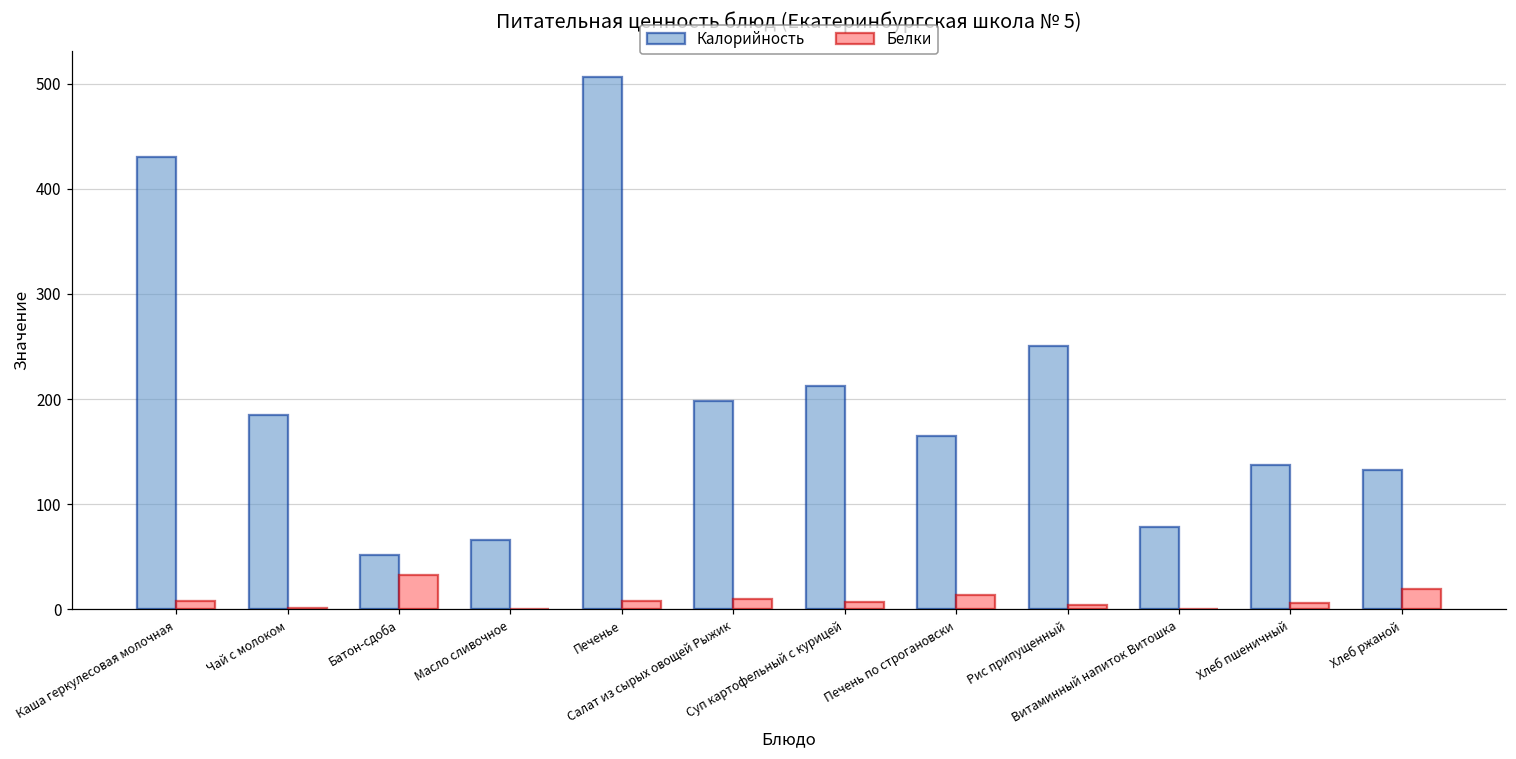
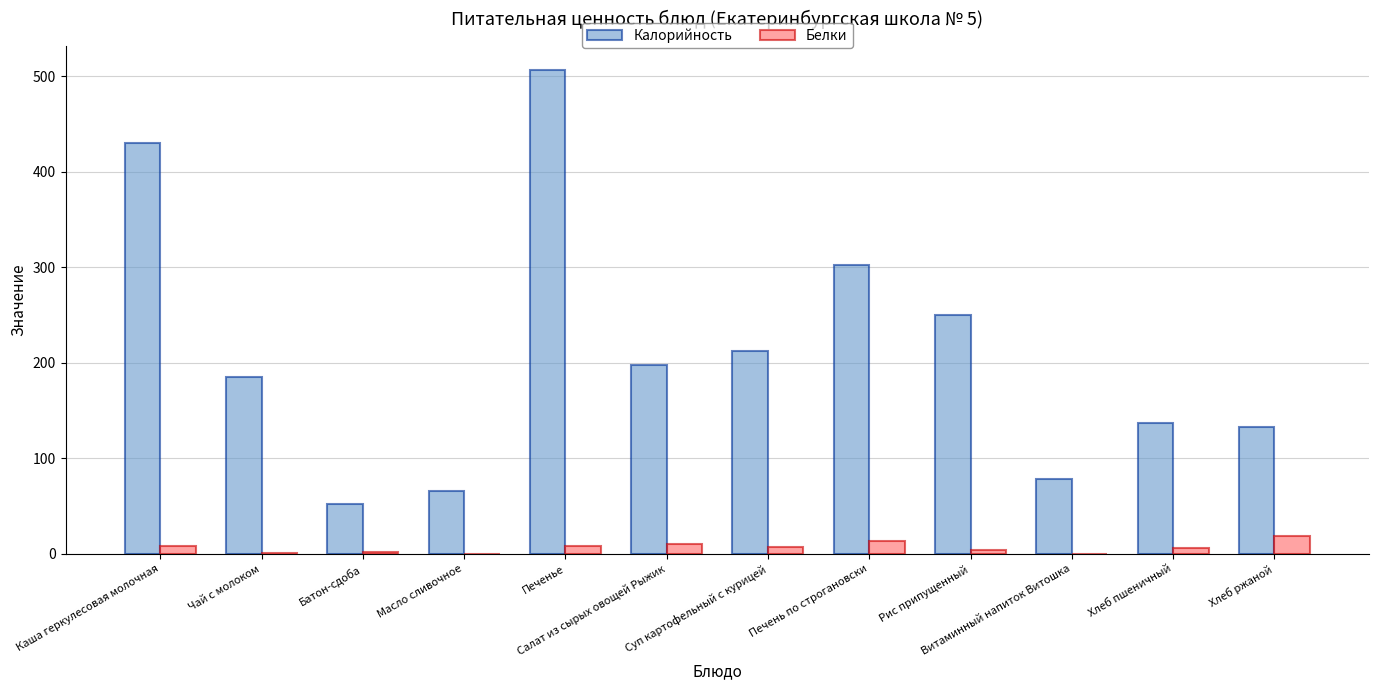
Белки, Батон-сдоба: 30 -> 0
Калорийность, Печень по строгановски: 160 -> 300
